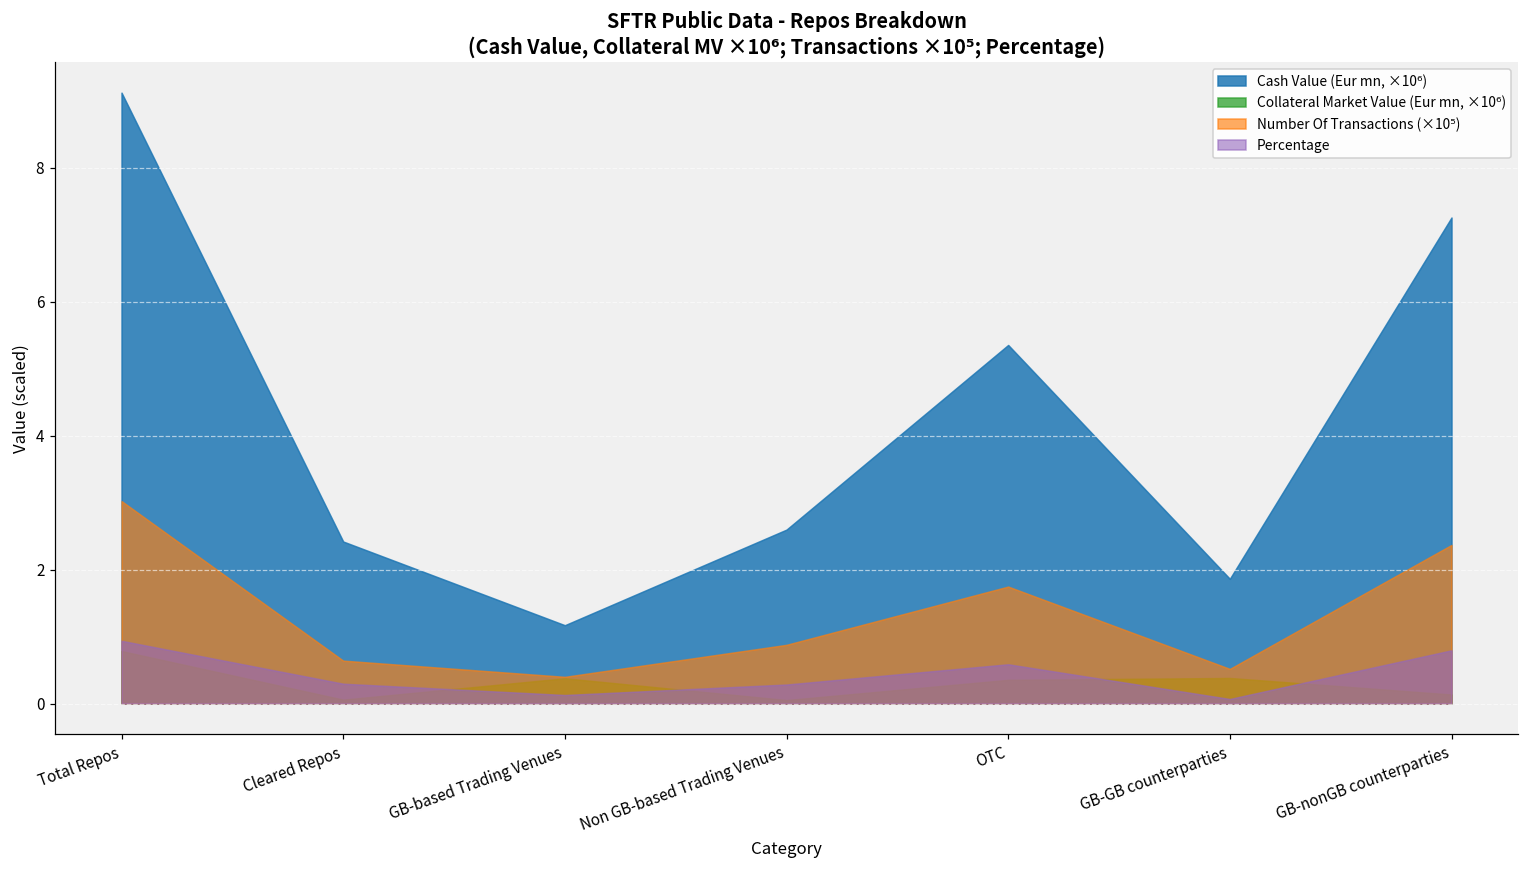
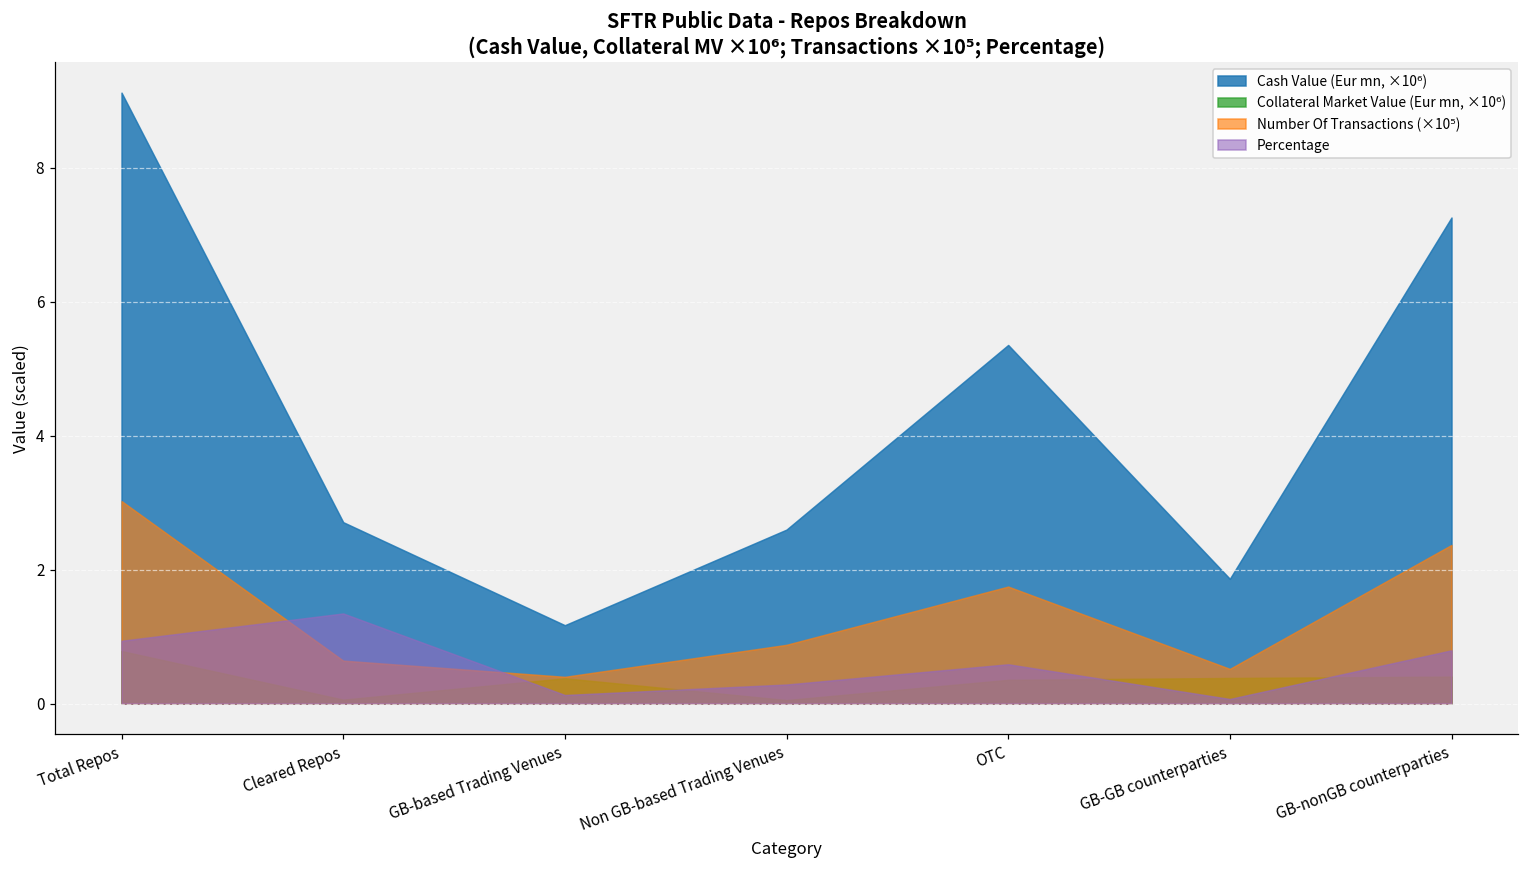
Cash Value (Eur mn, ×10⁶), Cleared Repos: 2.4 -> 2.7
Percentage, Cleared Repos: 0.3 -> 1.3
Collateral Market Value (Eur mn, ×10⁶), GB-nonGB counterparties: 0.1 -> 0.4
